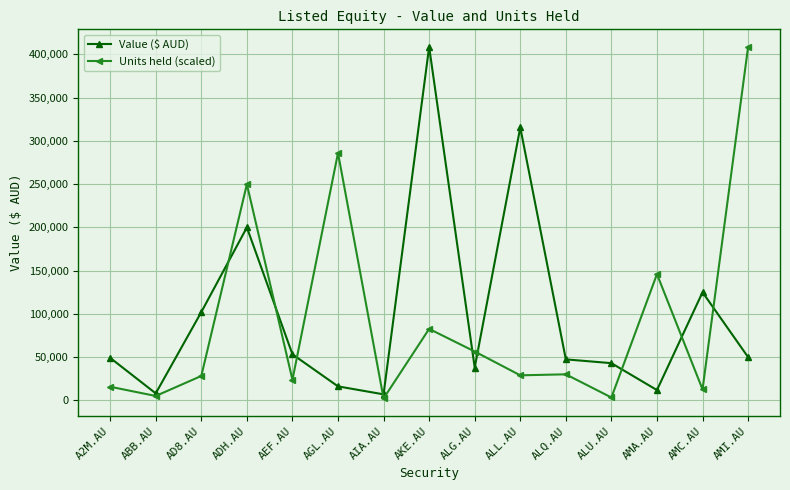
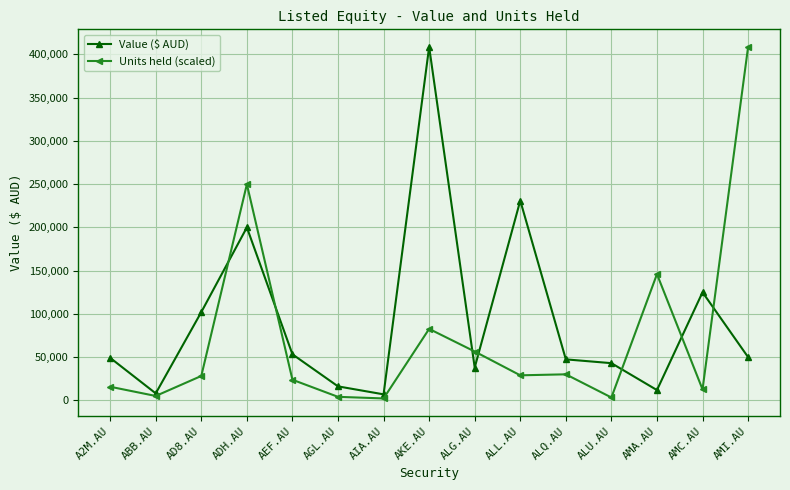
Units held (scaled), AGL.AU: 290,000 -> 0
Value ($ AUD), ALL.AU: 320,000 -> 230,000
